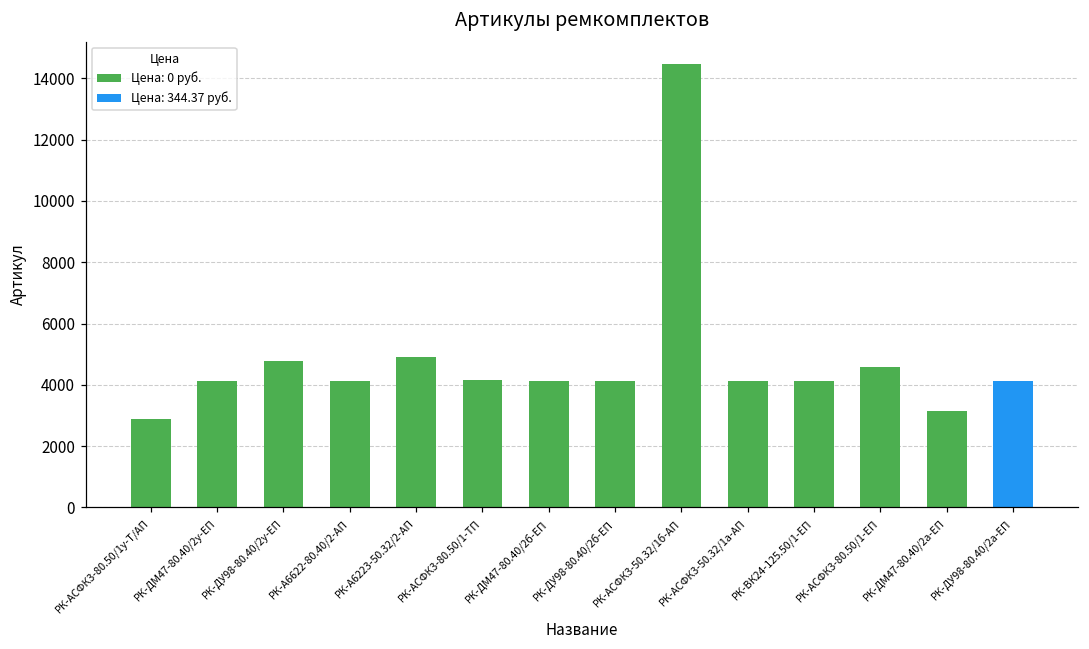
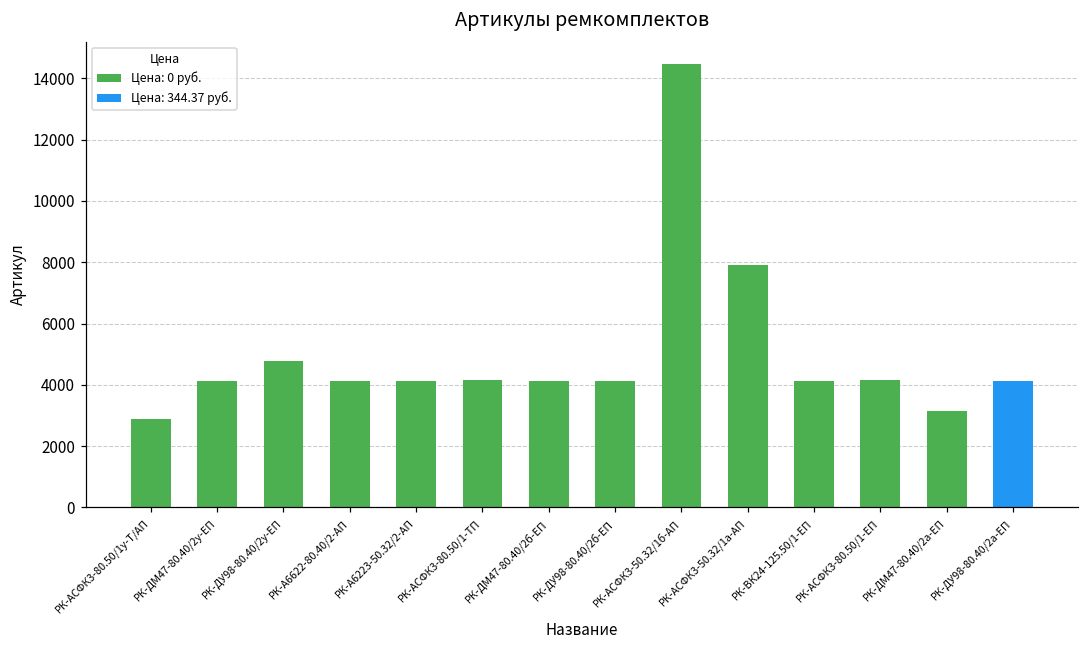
РК-А6223-50.32/2-АП: 4900 -> 4100
РК-АСФК3-50.32/1а-АП: 4100 -> 7900
РК-АСФК3-80.50/1-ЕП: 4600 -> 4100
